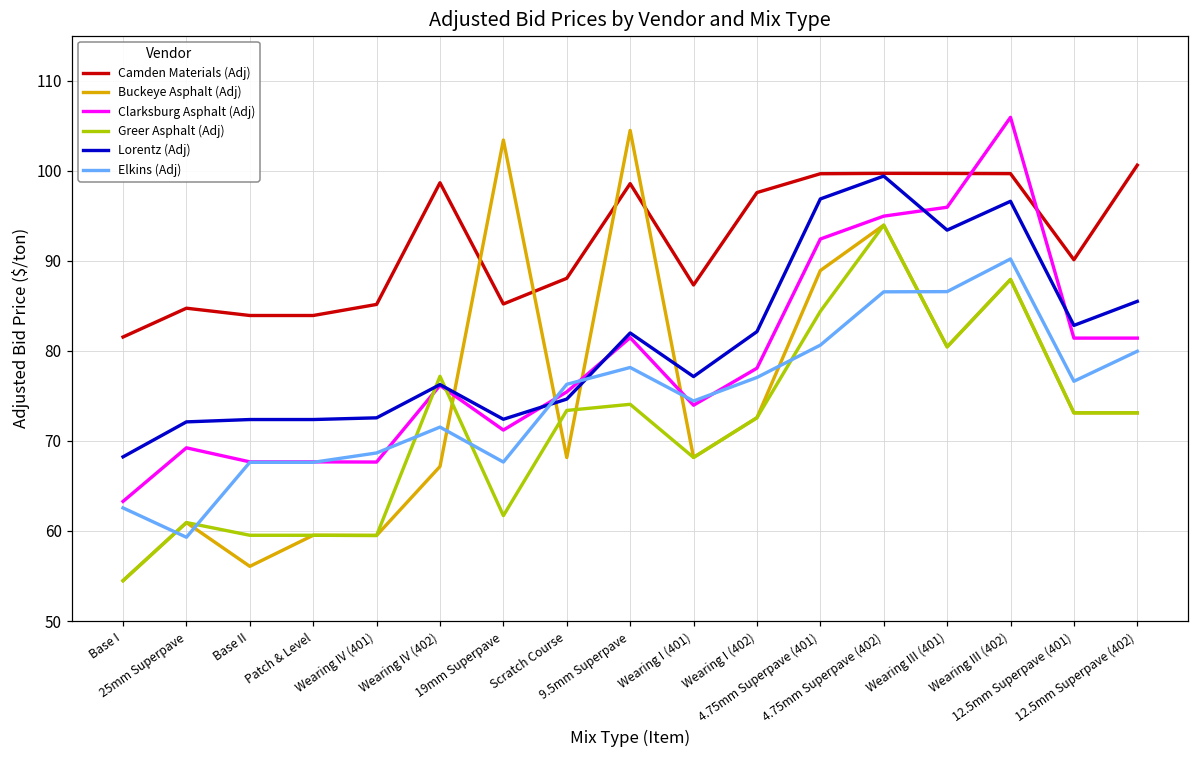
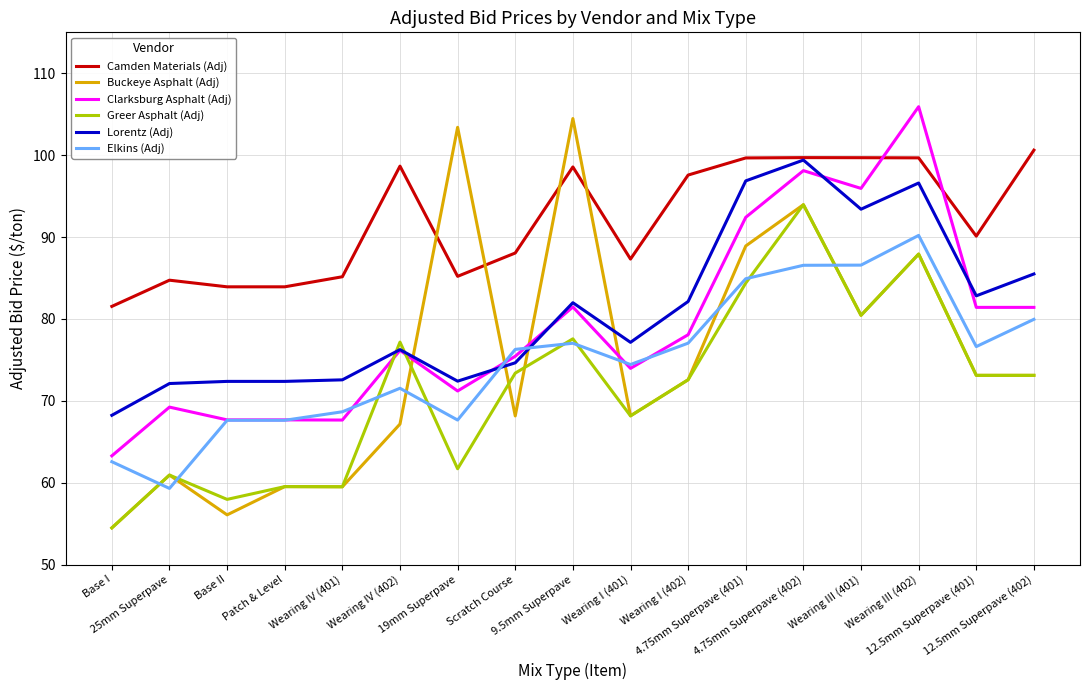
Greer Asphalt (Adj), Base II: 60 -> 58
Greer Asphalt (Adj), 9.5mm Superpave: 74 -> 78
Elkins (Adj), 9.5mm Superpave: 78 -> 77
Elkins (Adj), 4.75mm Superpave (401): 81 -> 85
Clarksburg Asphalt (Adj), 4.75mm Superpave (402): 95 -> 98
